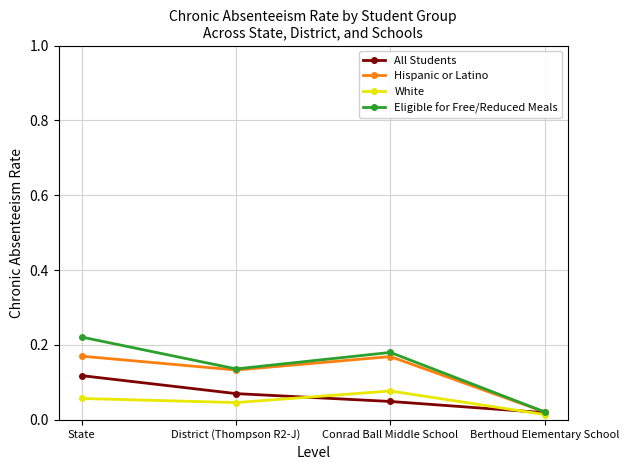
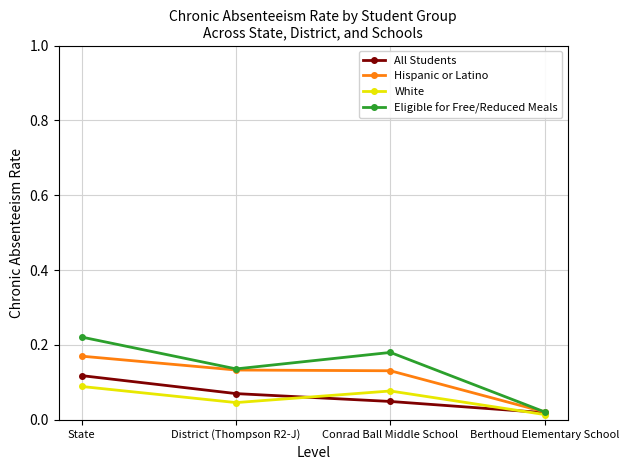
White, State: 0.06 -> 0.09
Hispanic or Latino, Conrad Ball Middle School: 0.17 -> 0.13
